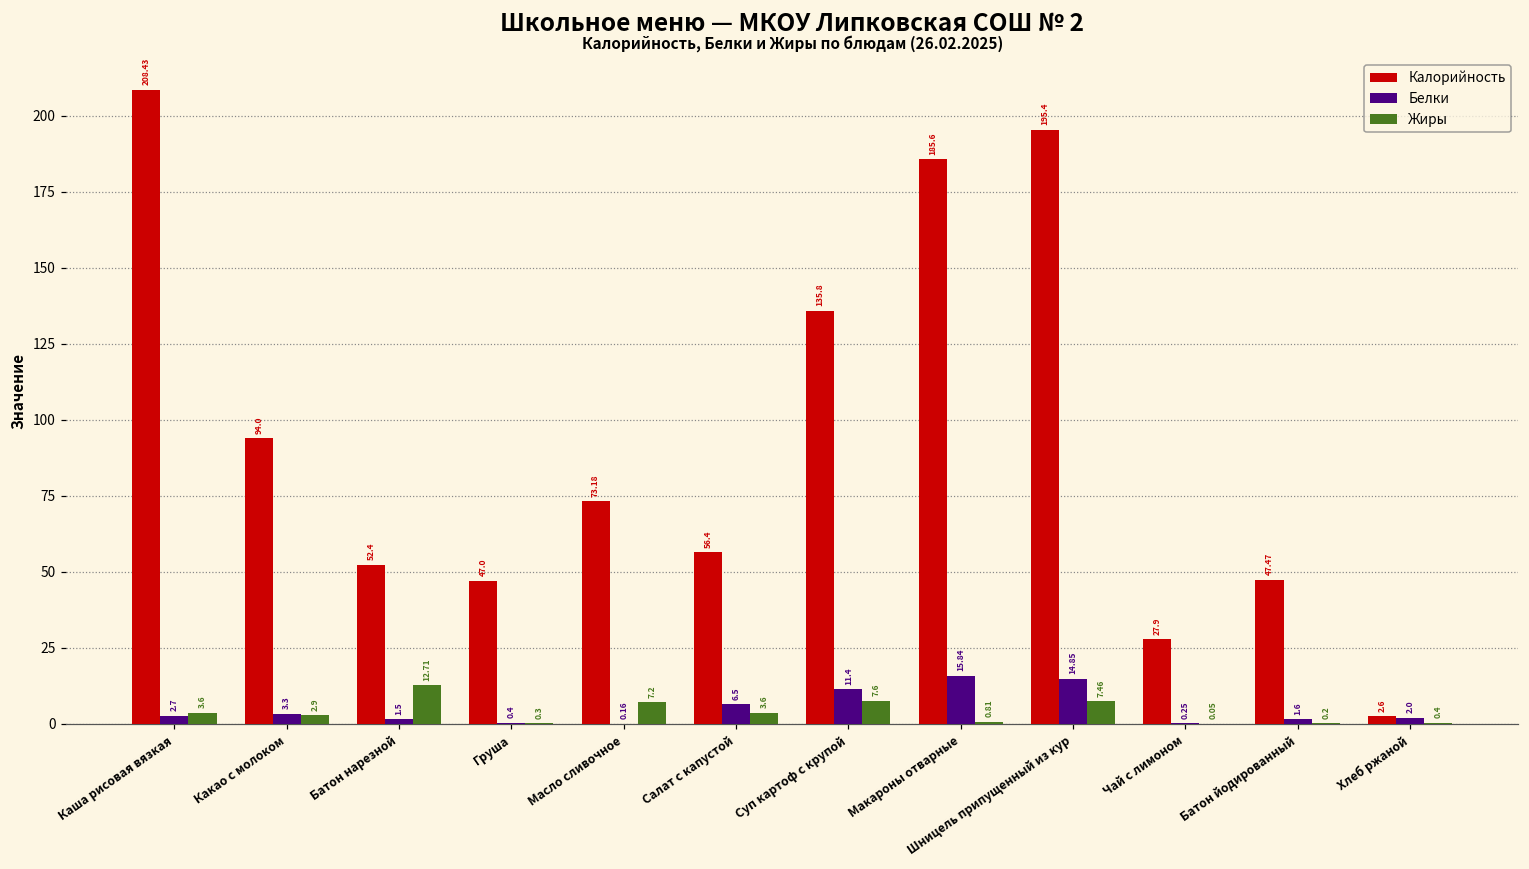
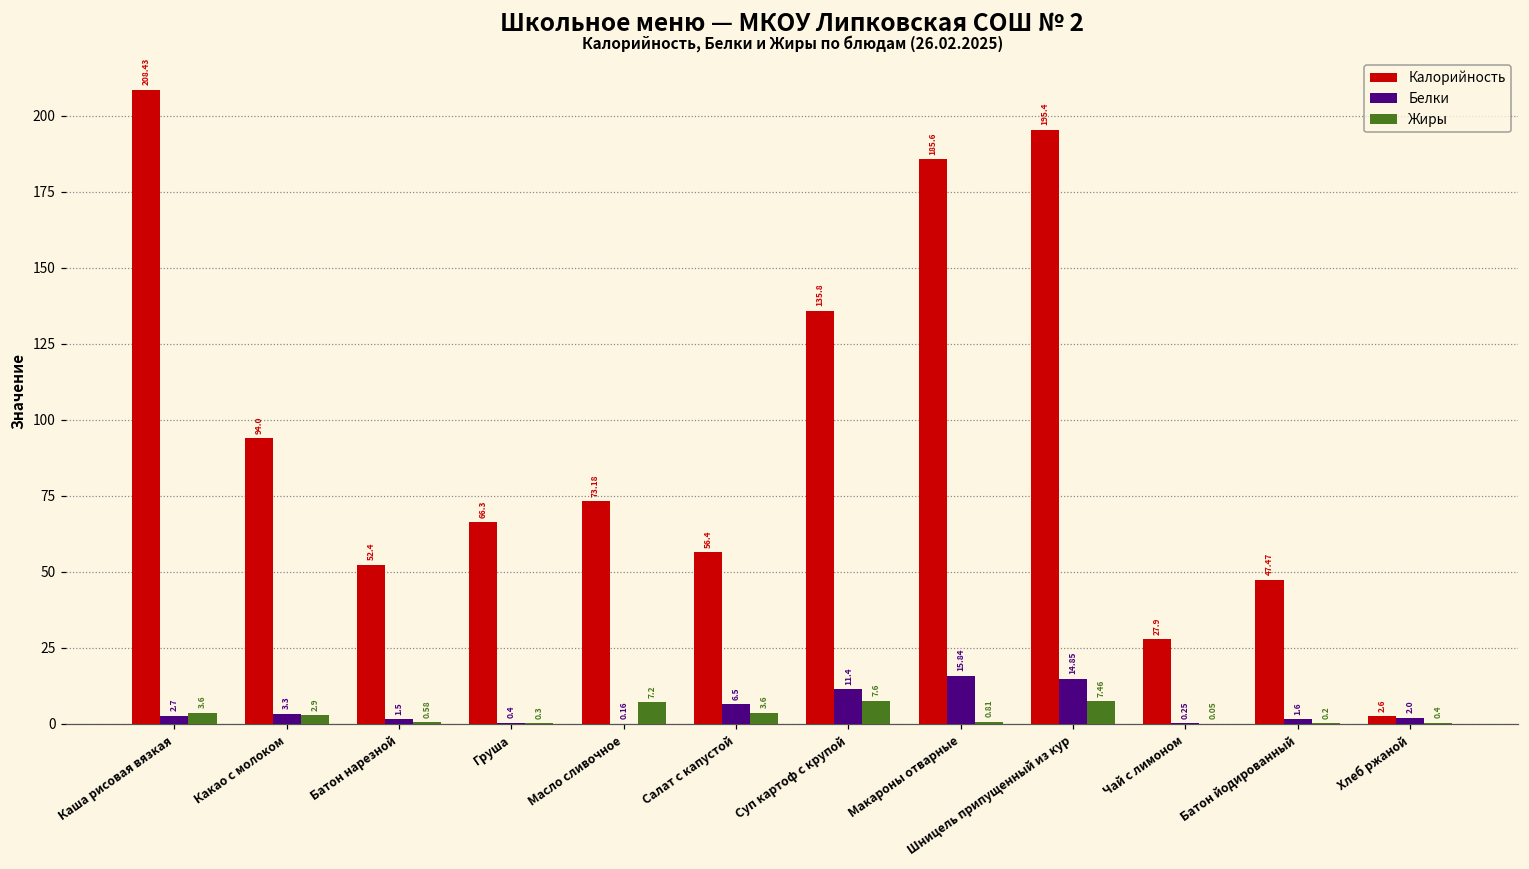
Жиры, Батон нарезной: 12.71 -> 0.58
Калорийность, Груша: 47.0 -> 66.3
